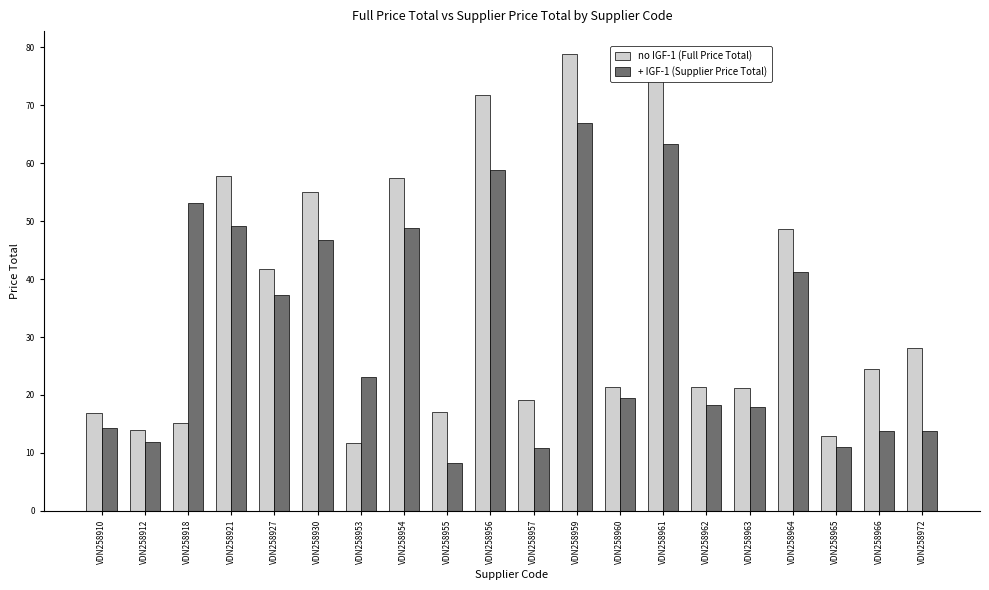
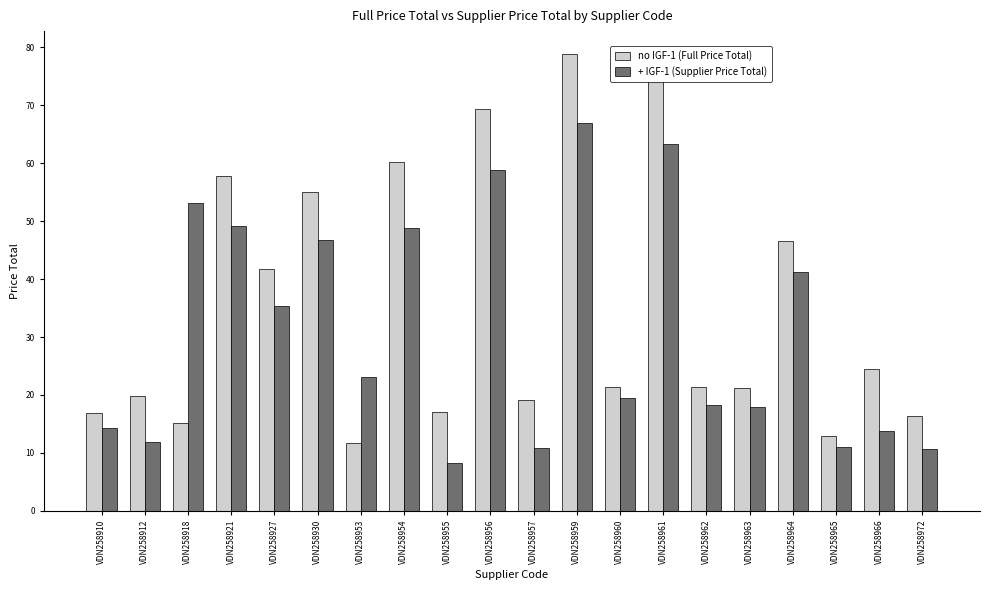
no IGF-1 (Full Price Total), VDN258912: 14 -> 20
+ IGF-1 (Supplier Price Total), VDN258927: 37 -> 35
no IGF-1 (Full Price Total), VDN258954: 58 -> 60
no IGF-1 (Full Price Total), VDN258956: 72 -> 69
no IGF-1 (Full Price Total), VDN258964: 49 -> 47
no IGF-1 (Full Price Total), VDN258972: 28 -> 16
+ IGF-1 (Supplier Price Total), VDN258972: 14 -> 11
